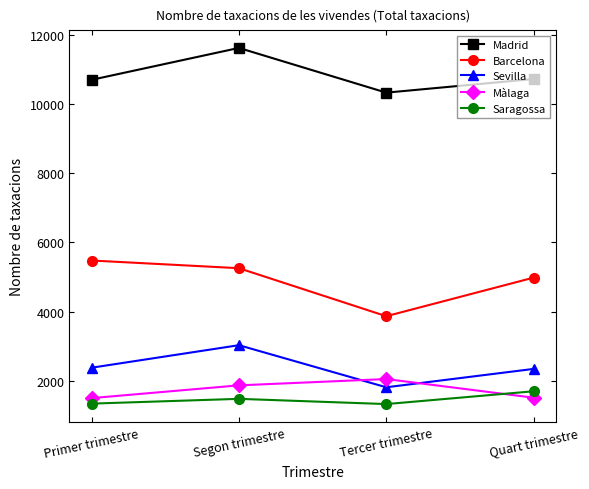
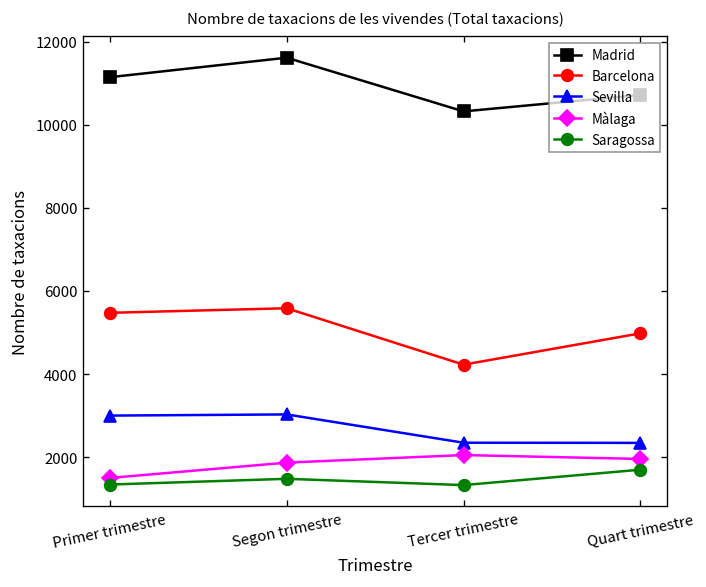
Madrid, Primer trimestre: 10700 -> 11100
Sevilla, Primer trimestre: 2400 -> 3000
Barcelona, Segon trimestre: 5300 -> 5600
Barcelona, Tercer trimestre: 3900 -> 4200
Sevilla, Tercer trimestre: 1800 -> 2300
Màlaga, Quart trimestre: 1500 -> 2000
